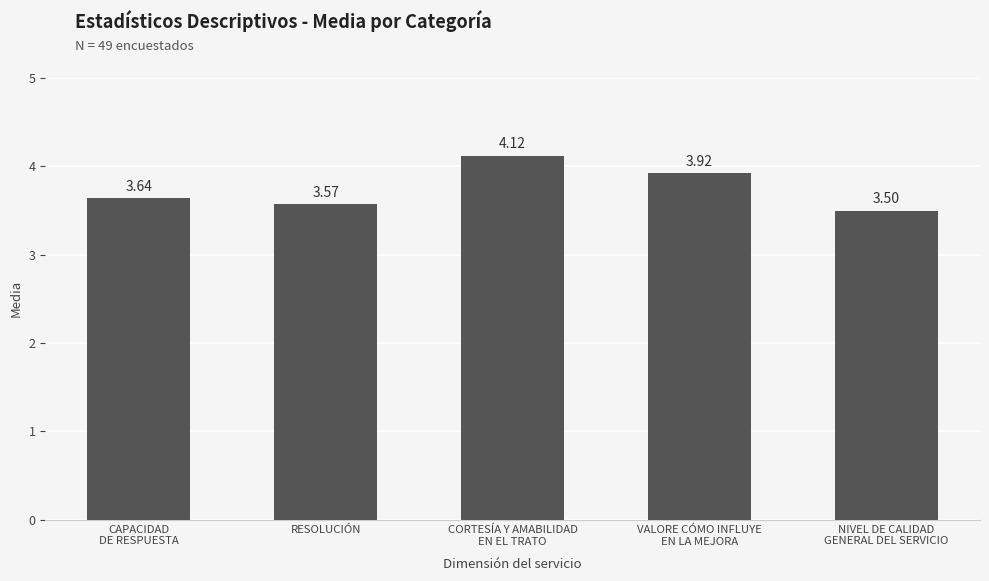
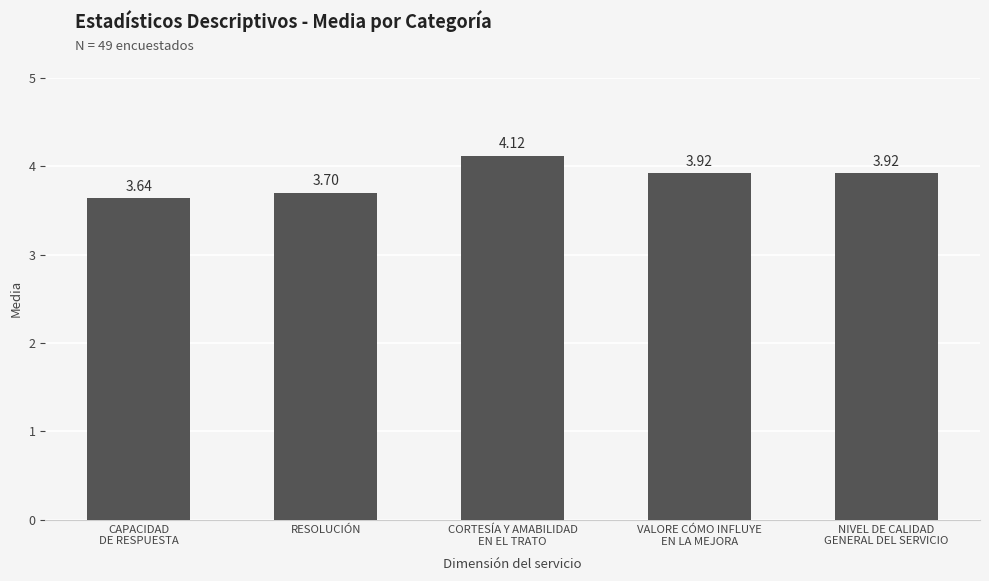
RESOLUCIÓN: 3.57 -> 3.70
NIVEL DE CALIDAD GENERAL DEL SERVICIO: 3.50 -> 3.92
